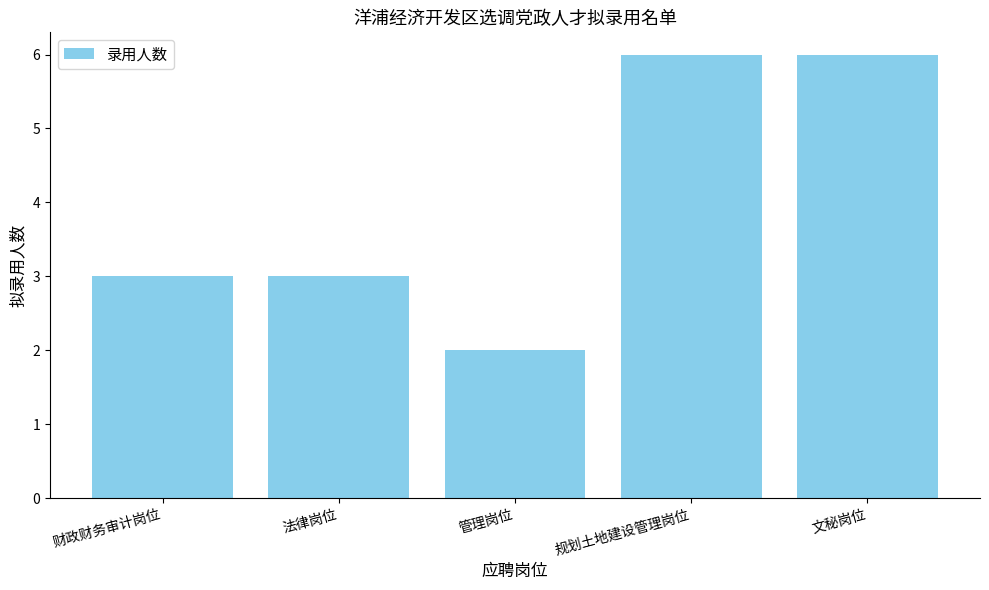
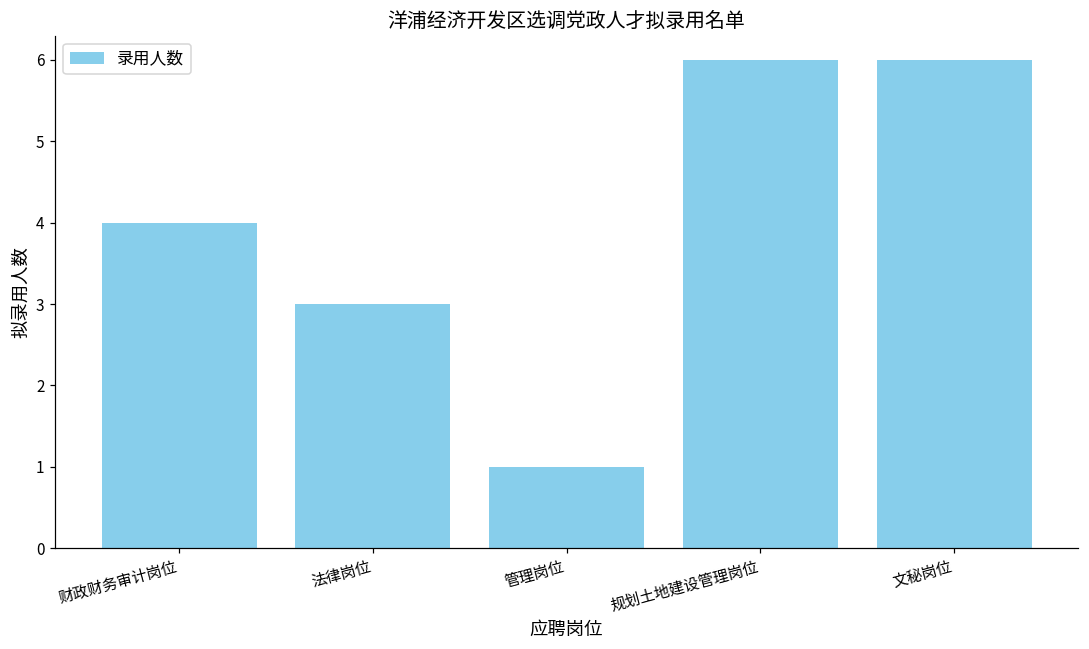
财政财务审计岗位: 3 -> 4
管理岗位: 2 -> 1
